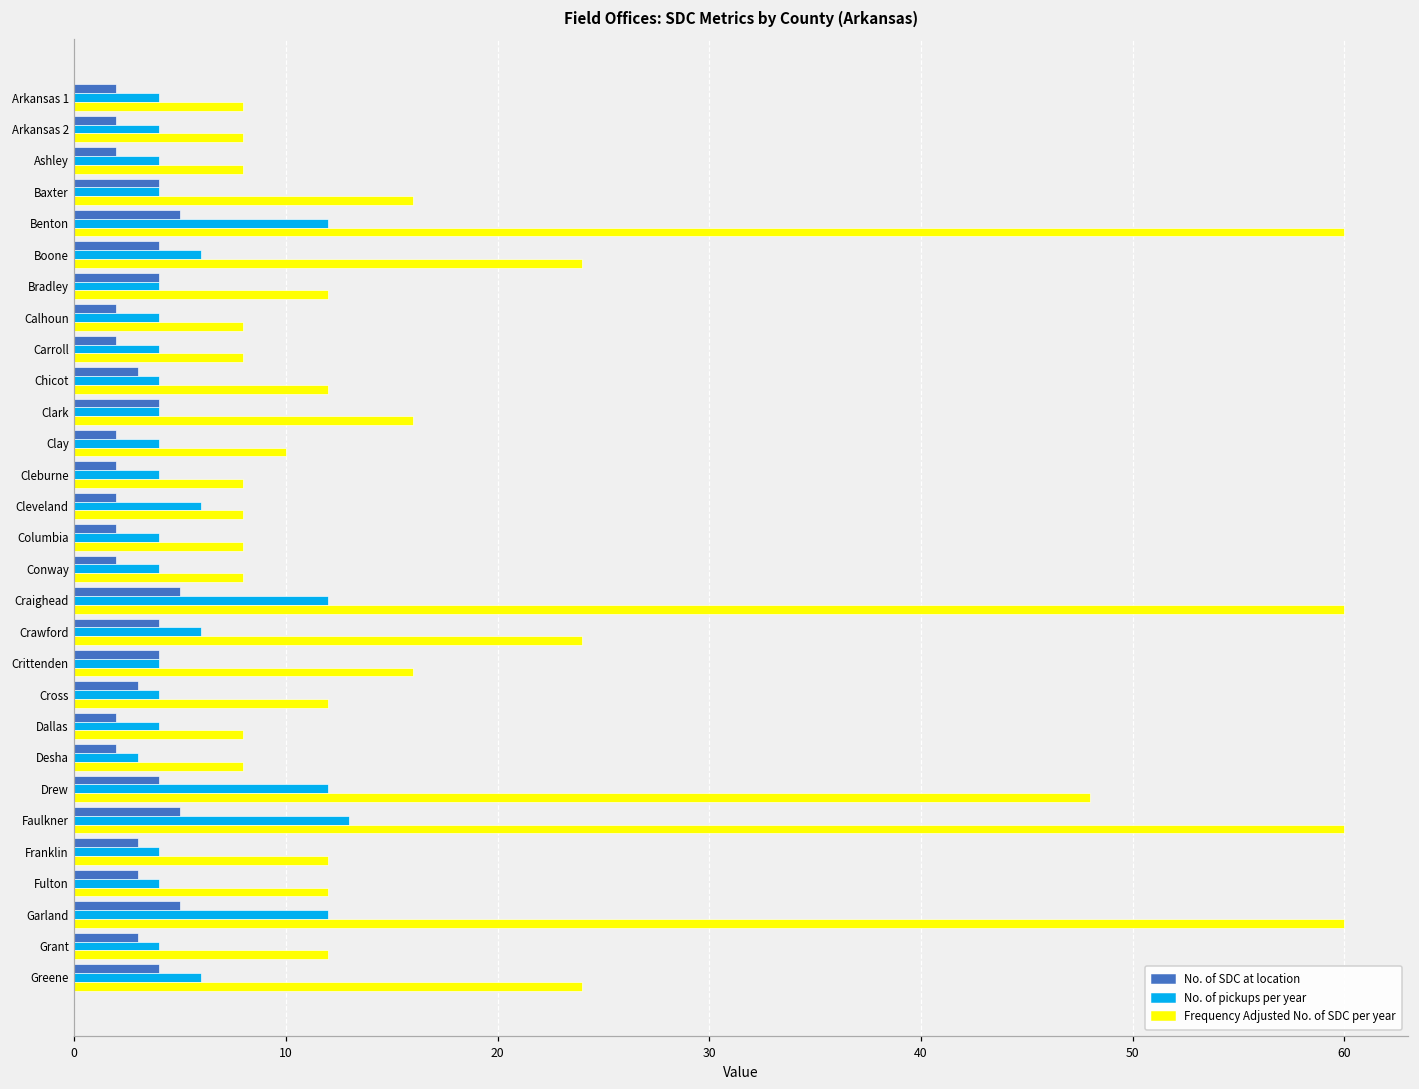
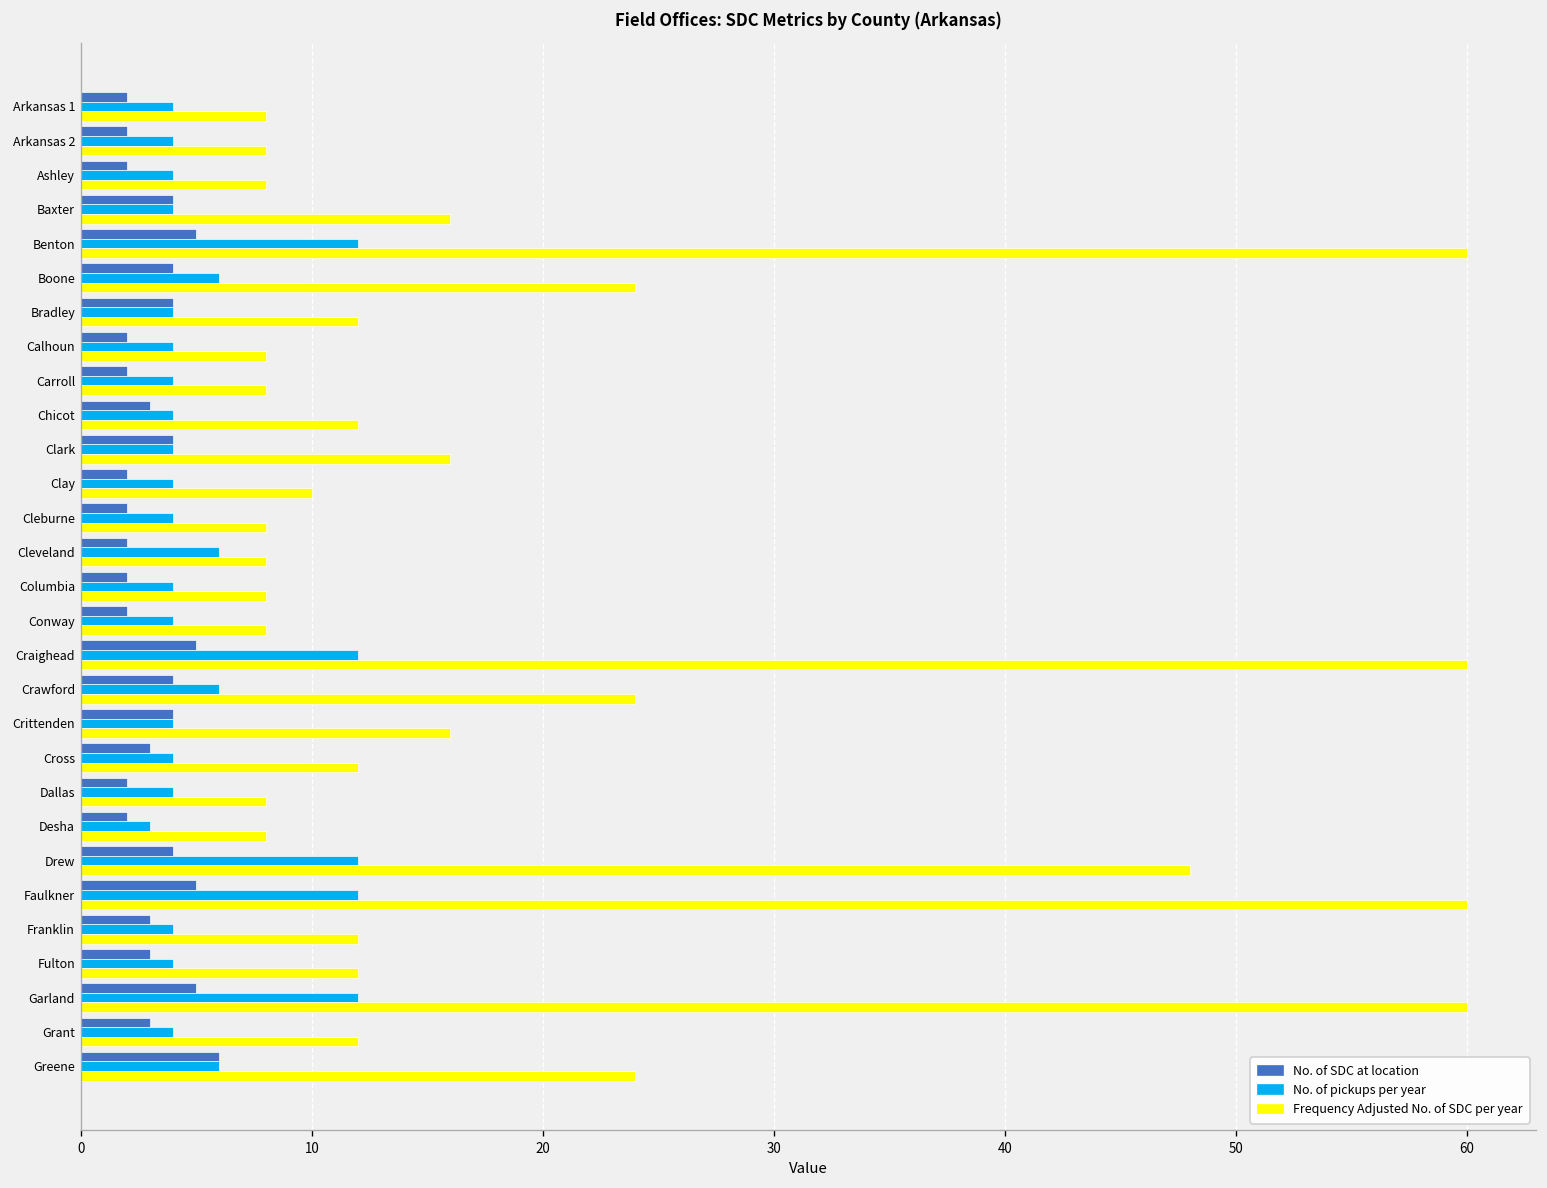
No. of pickups per year, Faulkner: 13 -> 12
No. of SDC at location, Greene: 4 -> 6
